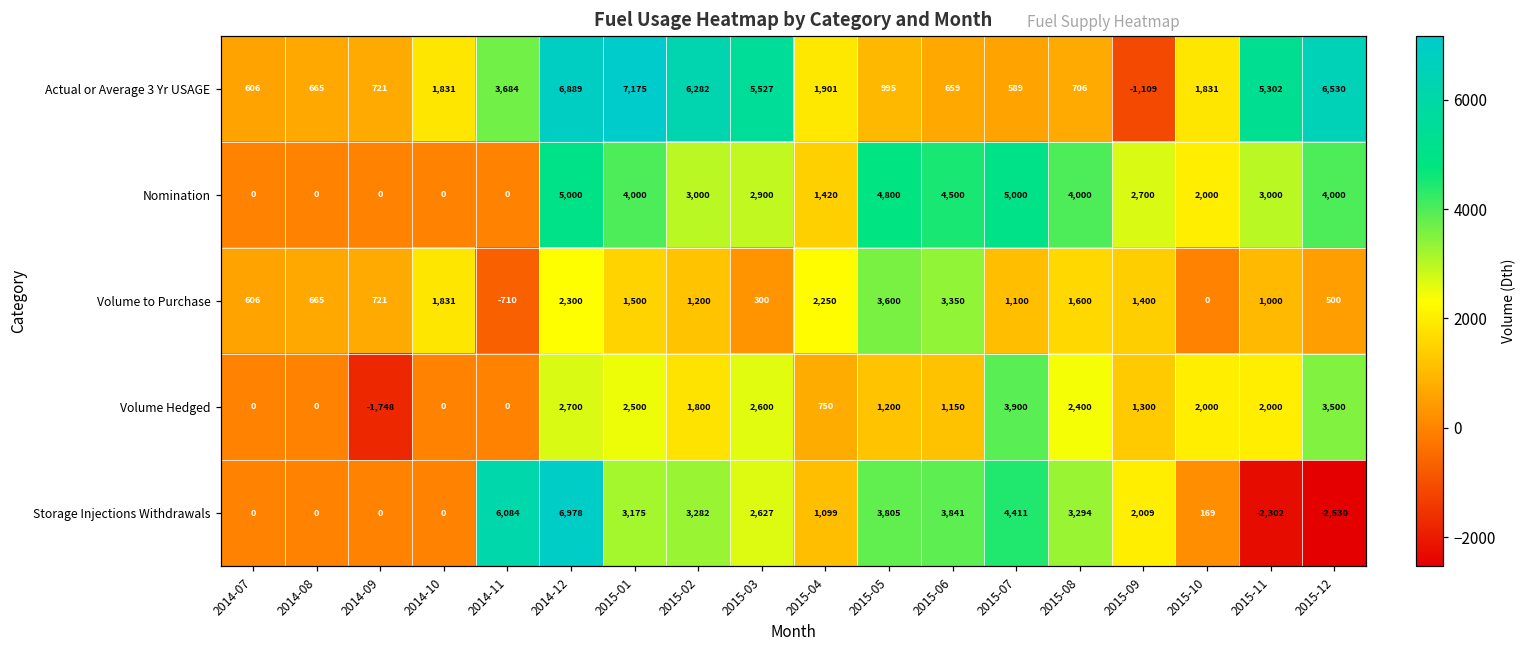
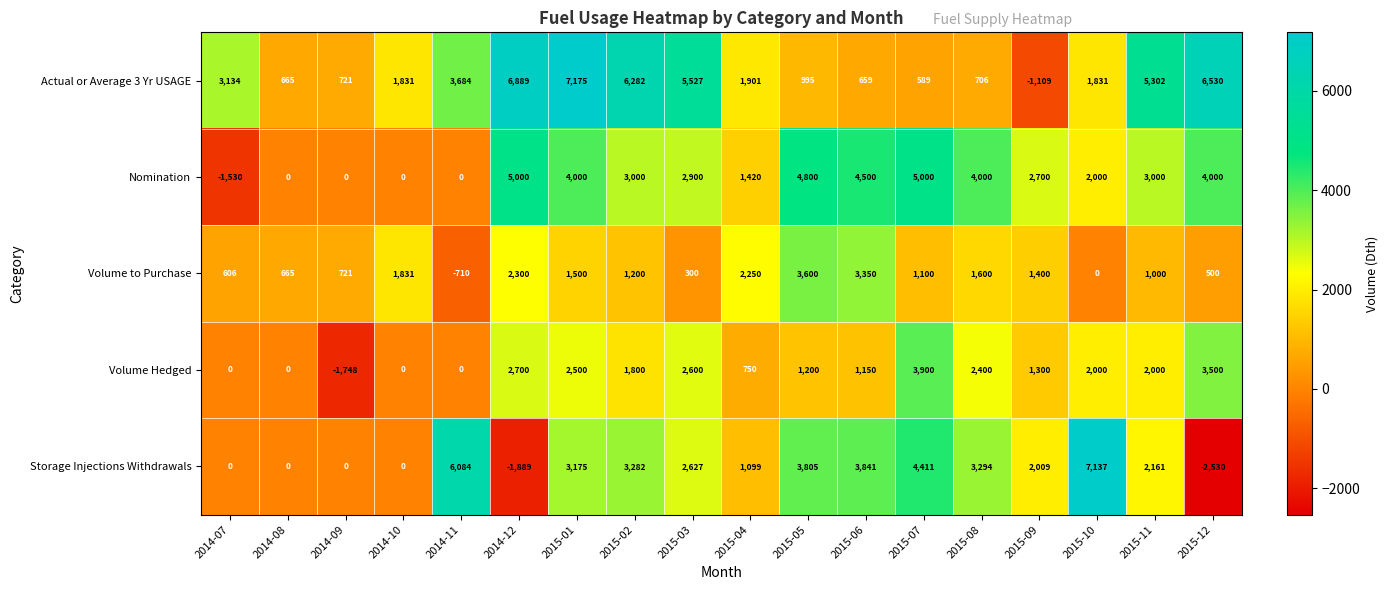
Actual or Average 3 Yr USAGE, 2014-07: 606 -> 3,134
Nomination, 2014-07: 0 -> -1,530
Storage Injections Withdrawals, 2014-12: 6,978 -> -1,889
Storage Injections Withdrawals, 2015-10: 169 -> 7,137
Storage Injections Withdrawals, 2015-11: -2,302 -> 2,161
